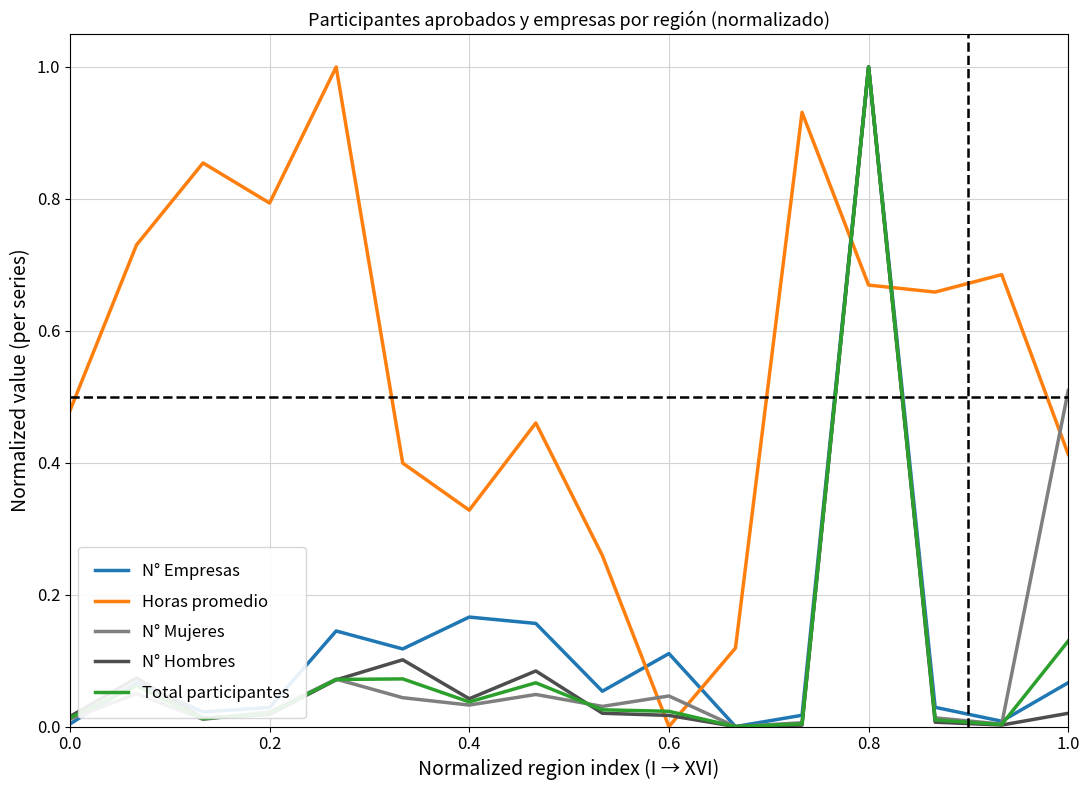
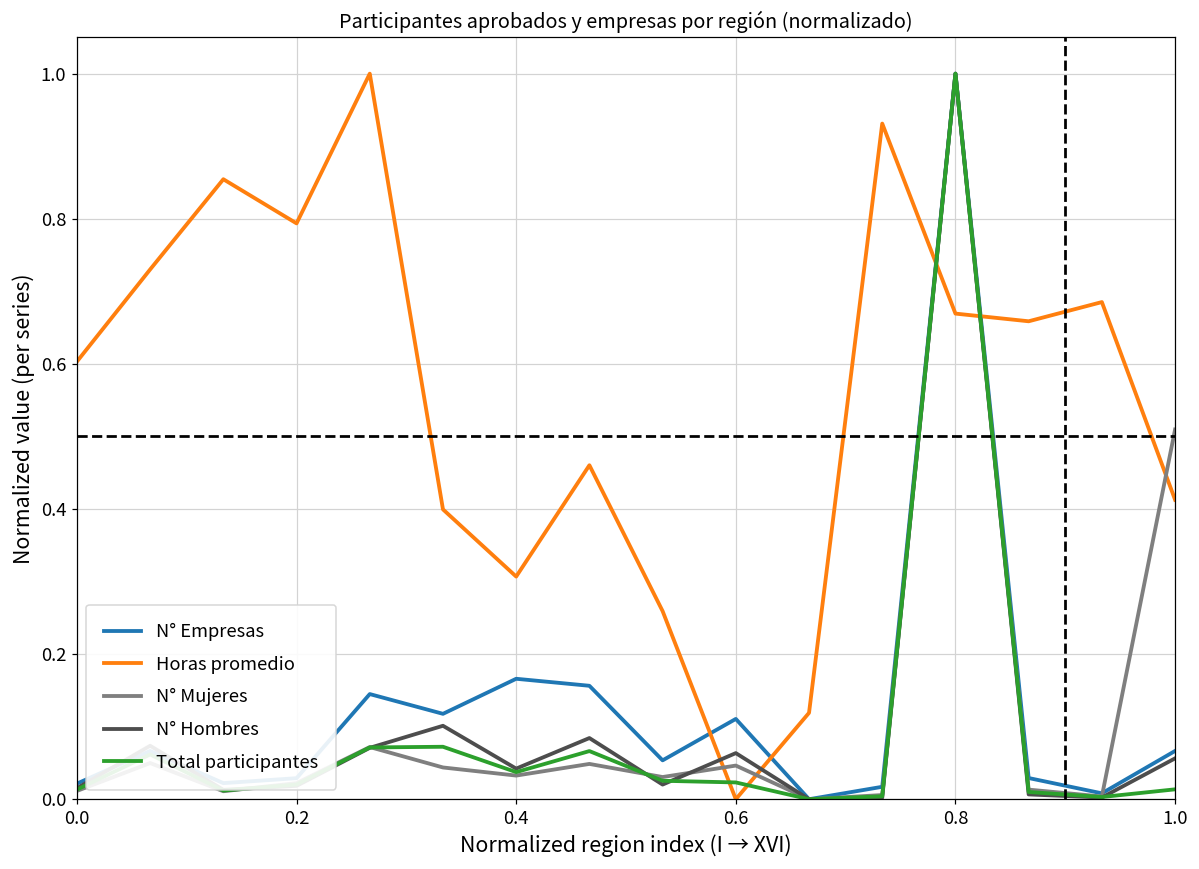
N° Empresas, 0.0: 0.00 -> 0.02
Horas promedio, 0.0: 0.48 -> 0.60
Horas promedio, 0.4: 0.33 -> 0.31
N° Hombres, 0.6: 0.02 -> 0.06
N° Hombres, 1.0: 0.02 -> 0.06
Total participantes, 1.0: 0.13 -> 0.01
